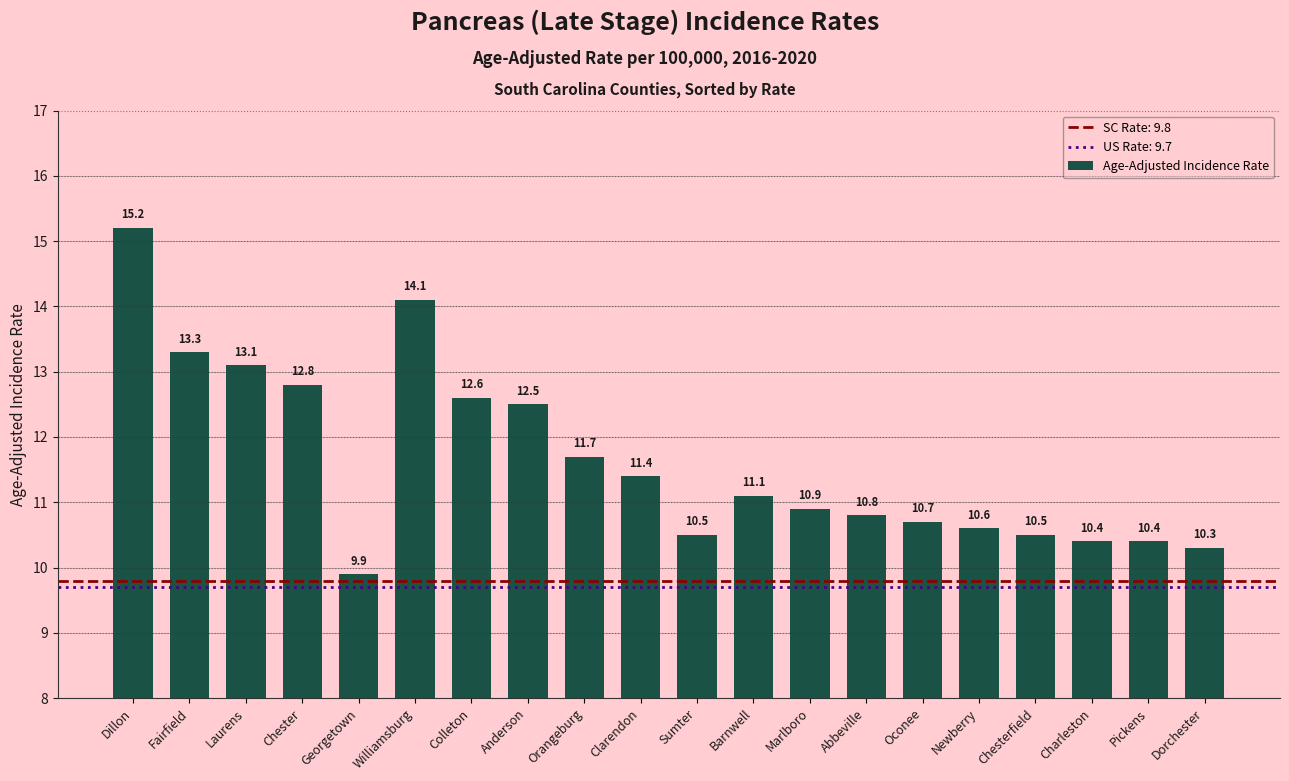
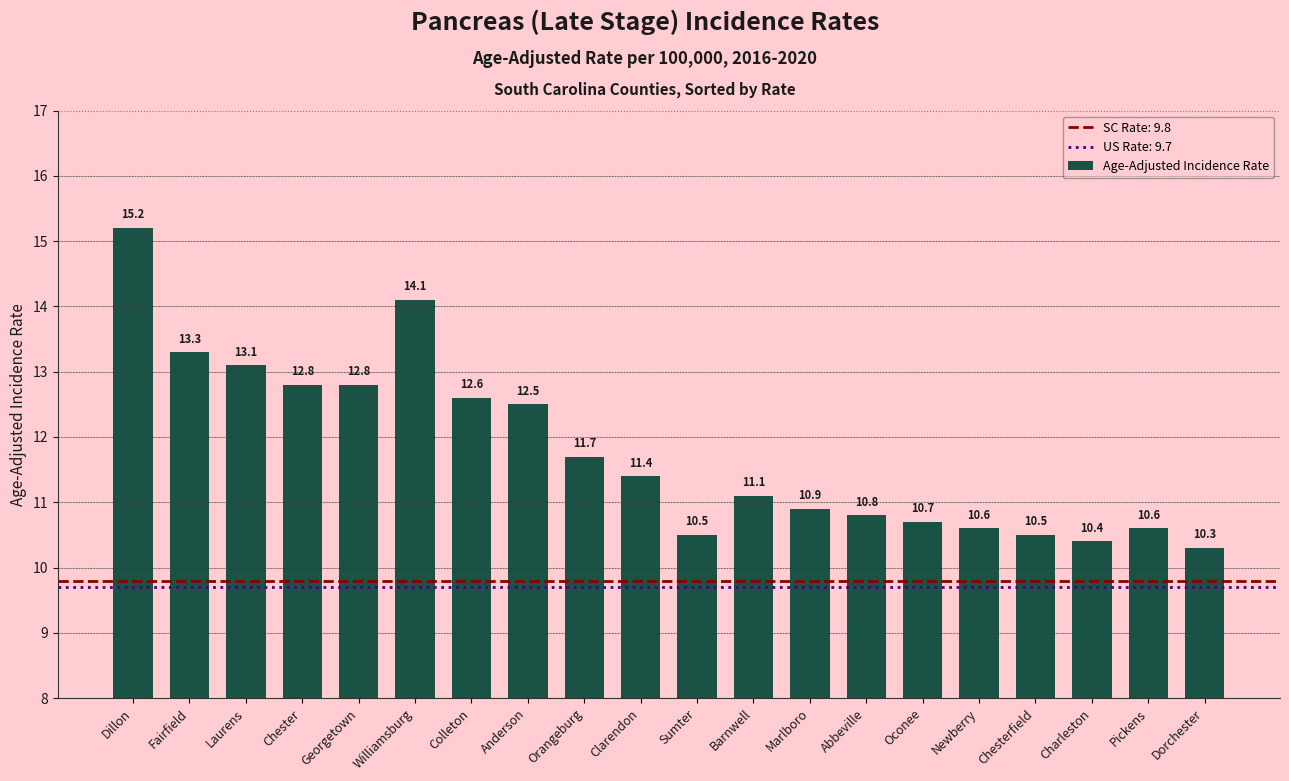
Georgetown: 9.9 -> 12.8
Pickens: 10.4 -> 10.6
